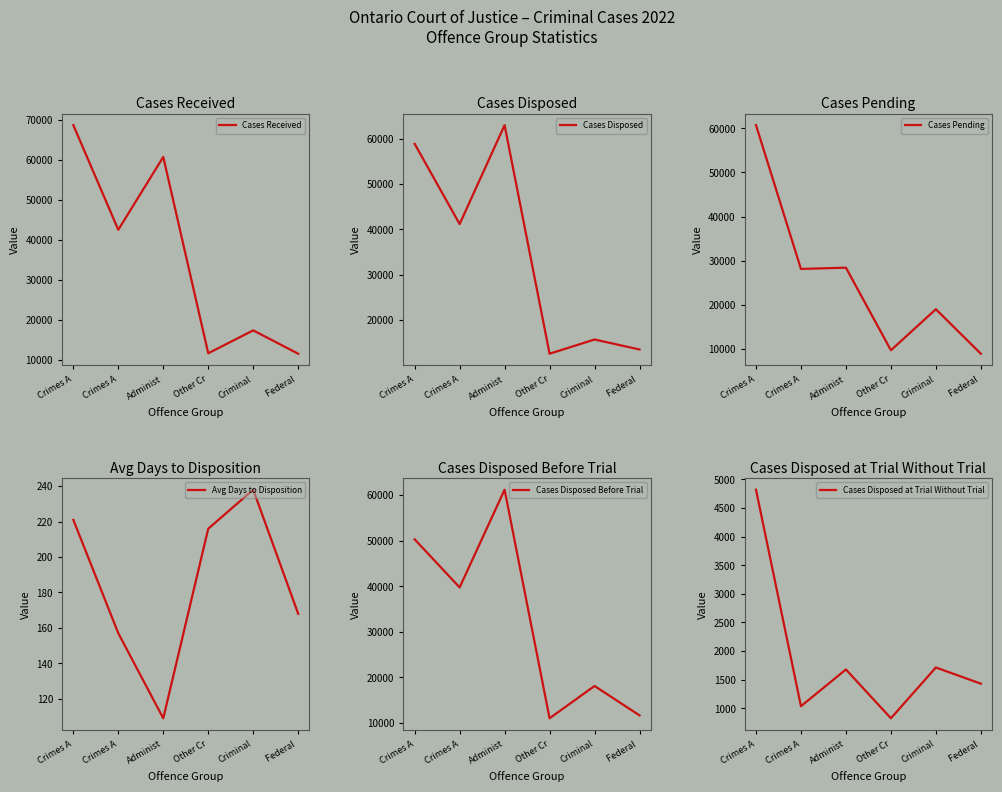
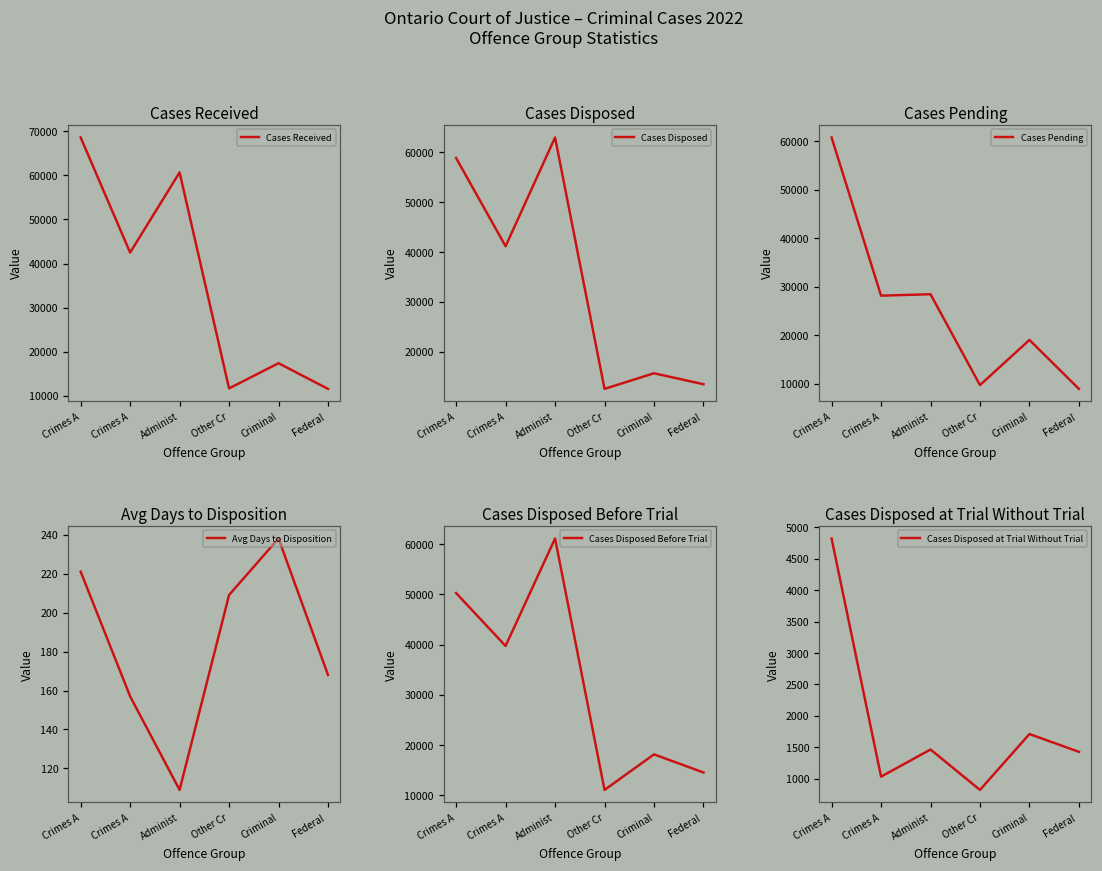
Avg Days to Disposition, Other Cr: 216 -> 209
Cases Disposed Before Trial, Federal: 12000 -> 15000
Cases Disposed at Trial Without Trial, Administ: 1700 -> 1500
